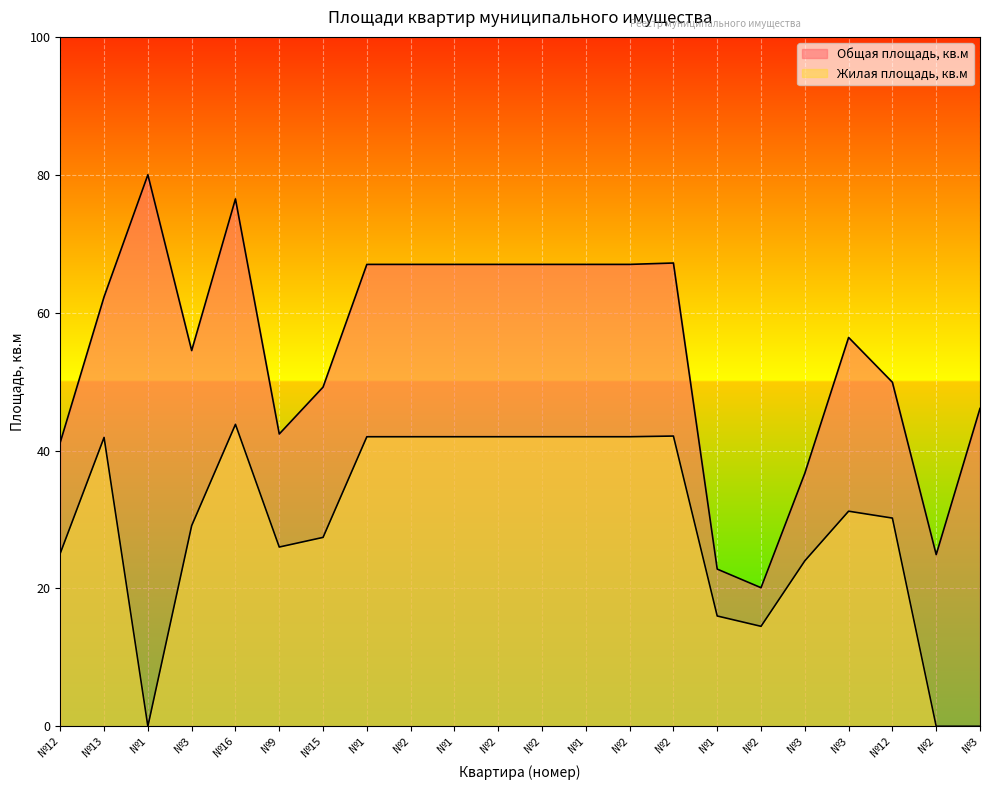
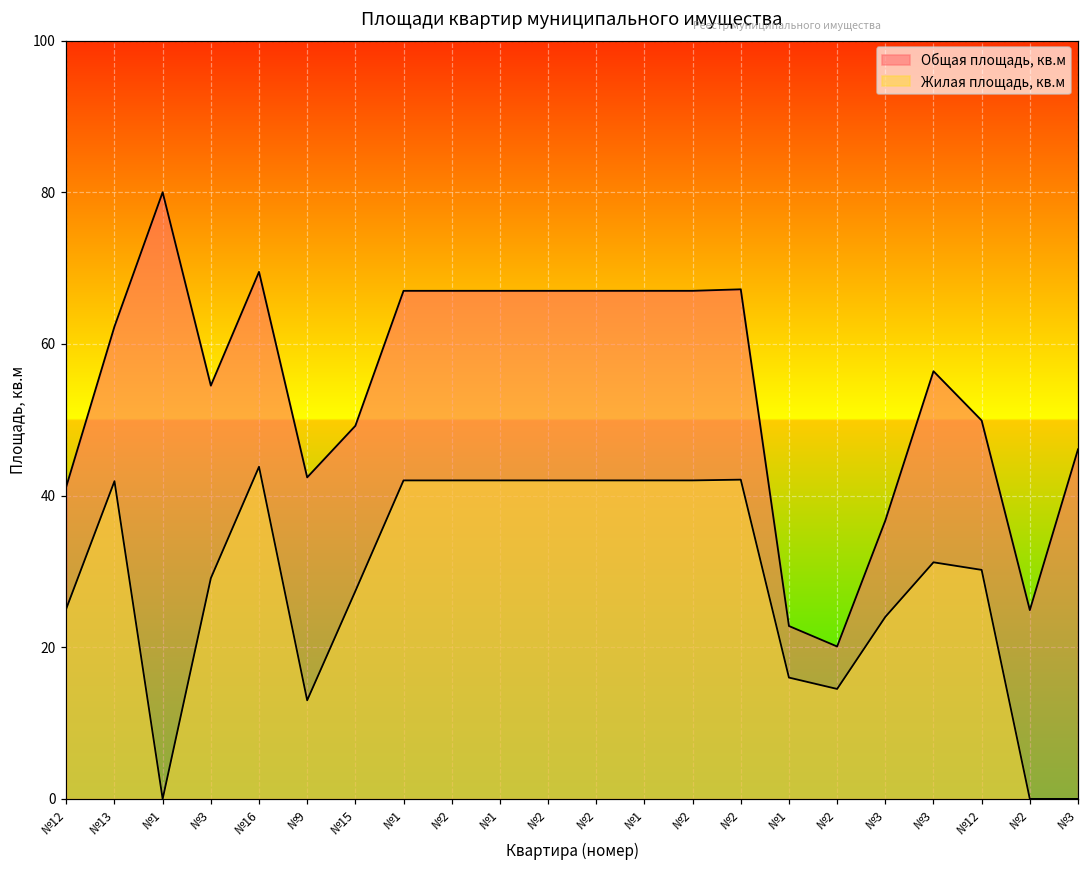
Общая площадь, кв.м, №16: 77 -> 70
Жилая площадь, кв.м, №9: 26 -> 13
